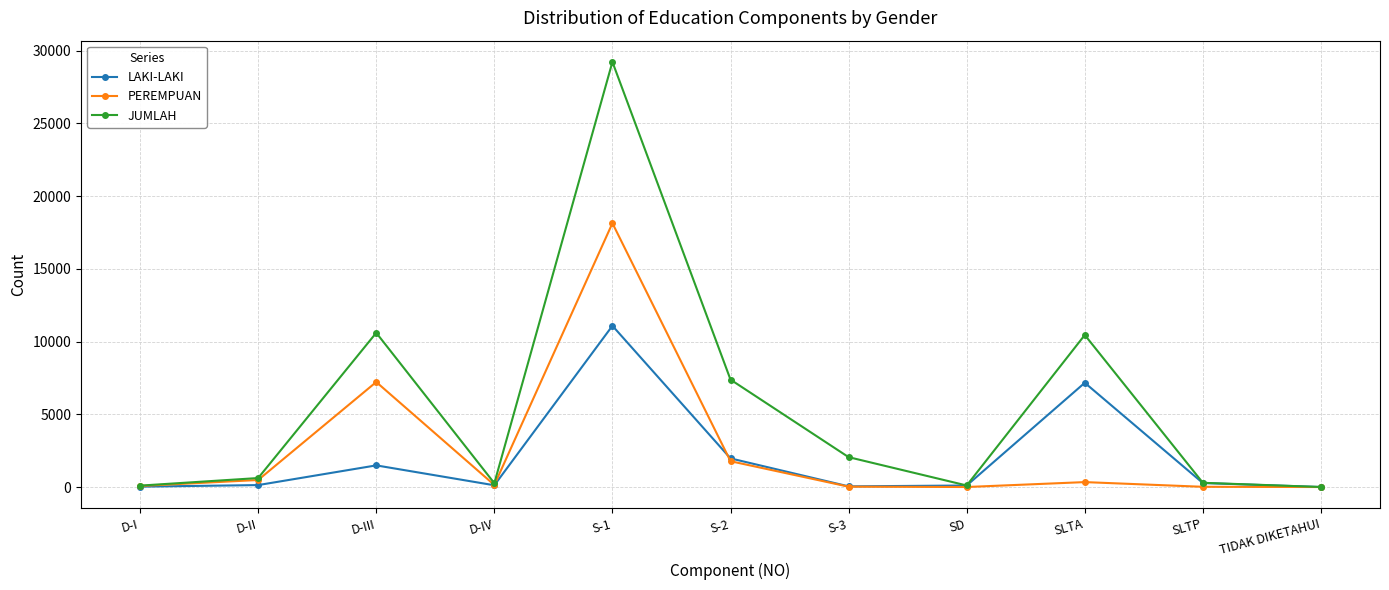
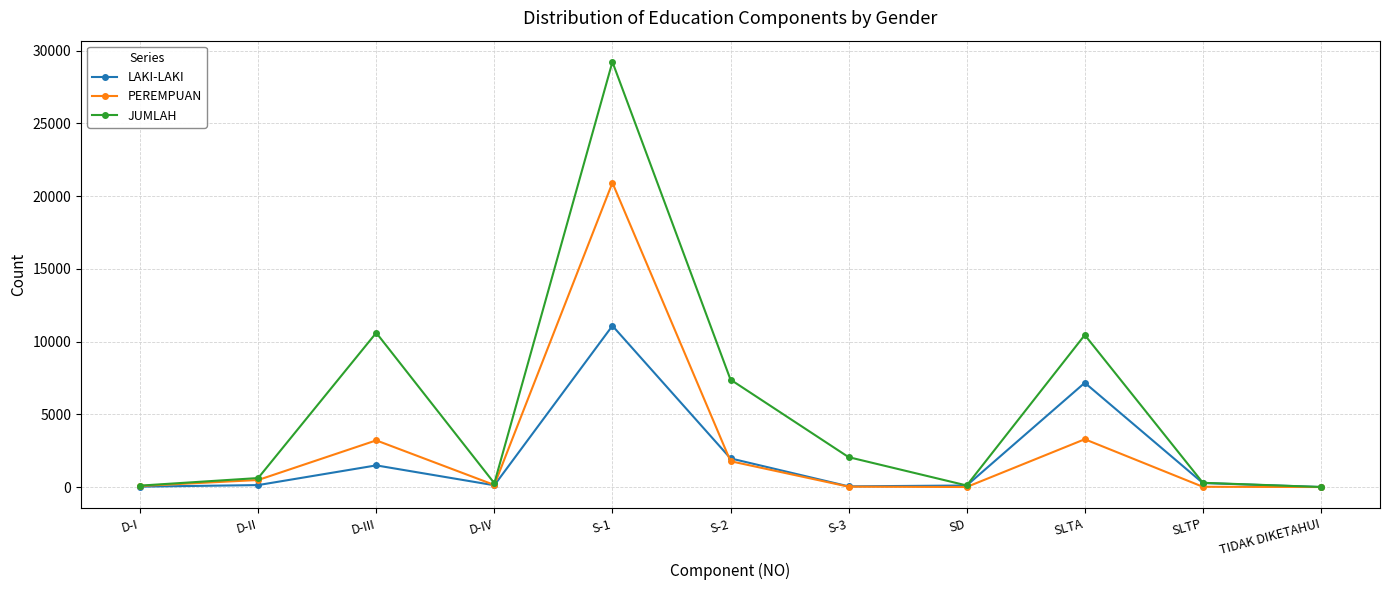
PEREMPUAN, D-III: 7200 -> 3200
PEREMPUAN, S-1: 18100 -> 20900
PEREMPUAN, SLTA: 300 -> 3300
